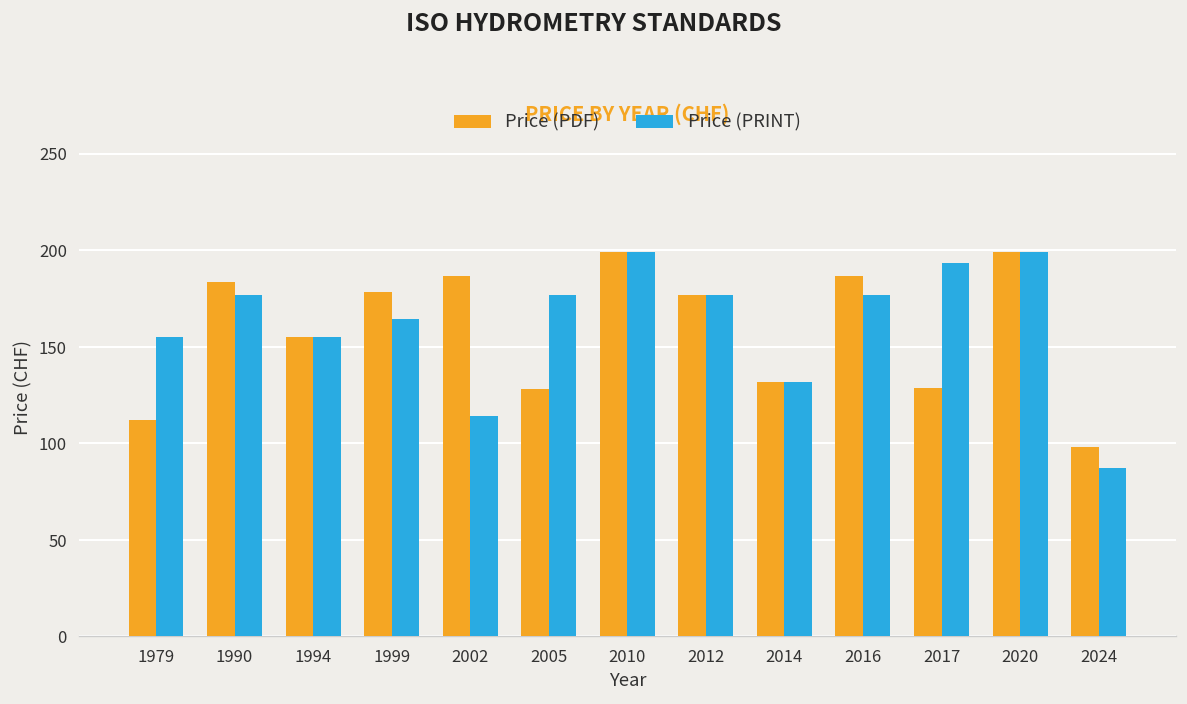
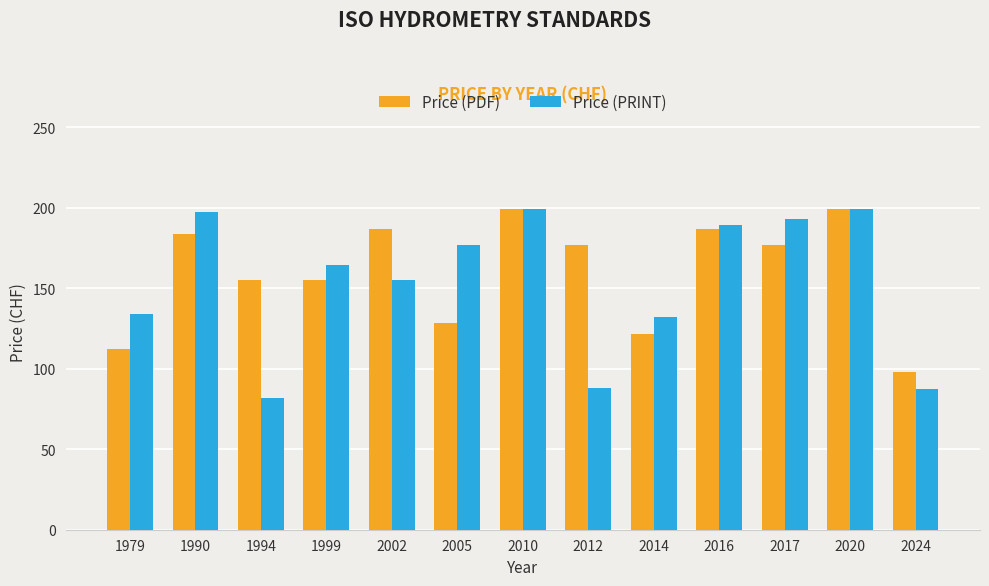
Price (PRINT), 1979: 155 -> 134
Price (PRINT), 1990: 177 -> 198
Price (PRINT), 1994: 155 -> 82
Price (PDF), 1999: 178 -> 155
Price (PRINT), 2002: 114 -> 155
Price (PRINT), 2012: 177 -> 88
Price (PDF), 2014: 132 -> 122
Price (PRINT), 2016: 177 -> 190
Price (PDF), 2017: 129 -> 177
